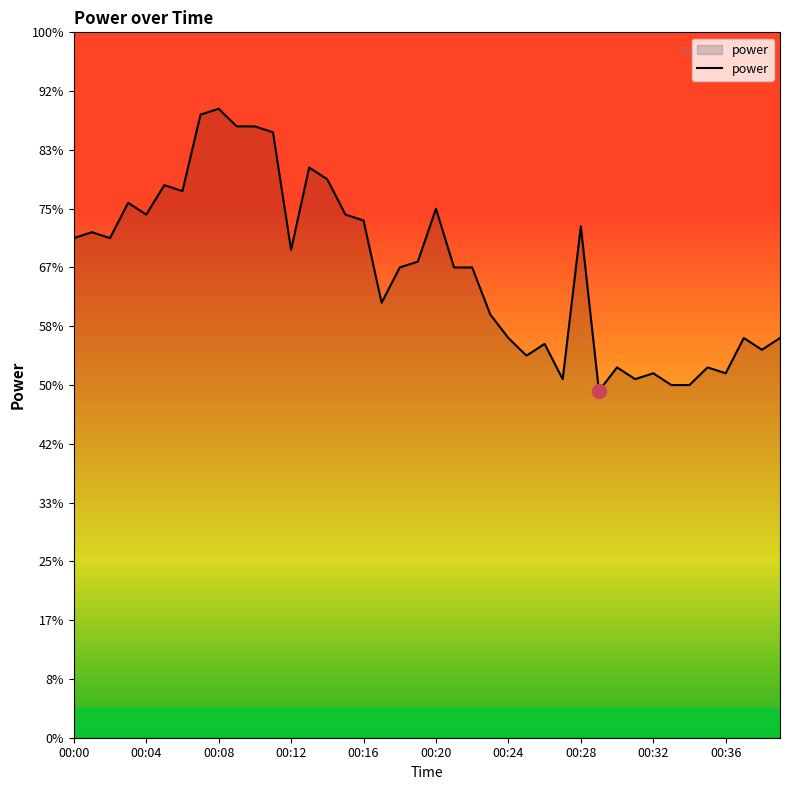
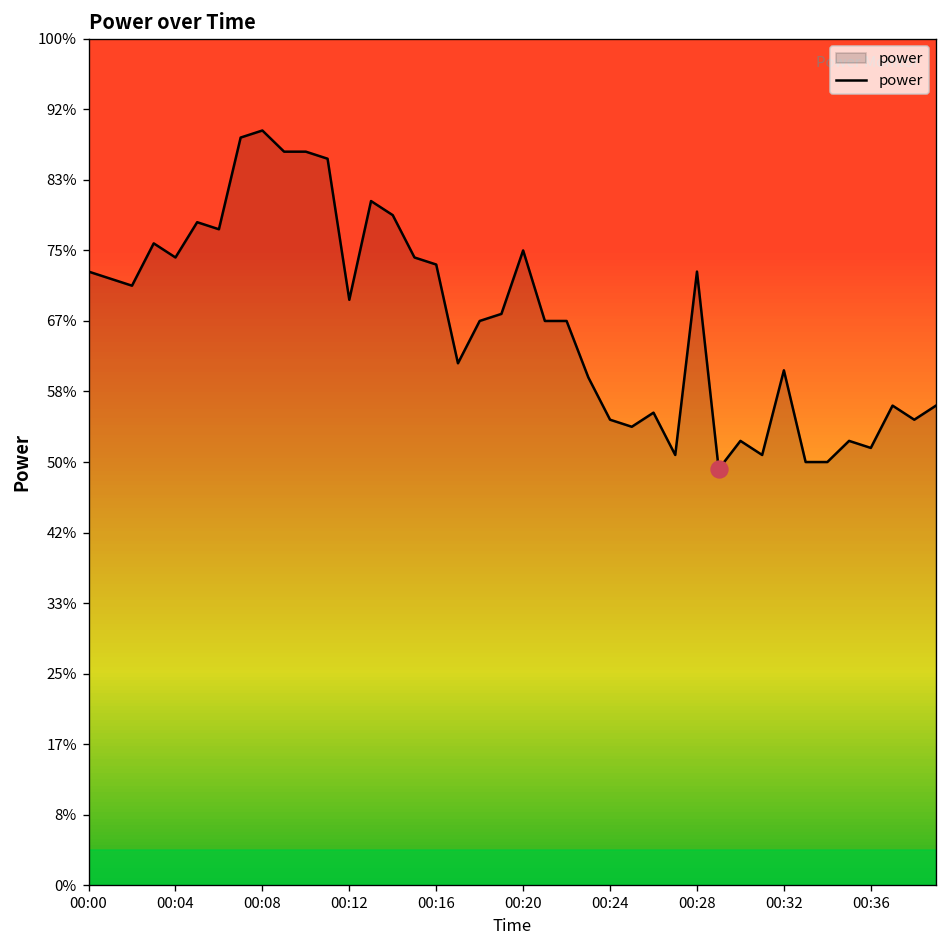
power, 00:00: 71% -> 73%
power, 00:24: 57% -> 55%
power, 00:32: 52% -> 61%
